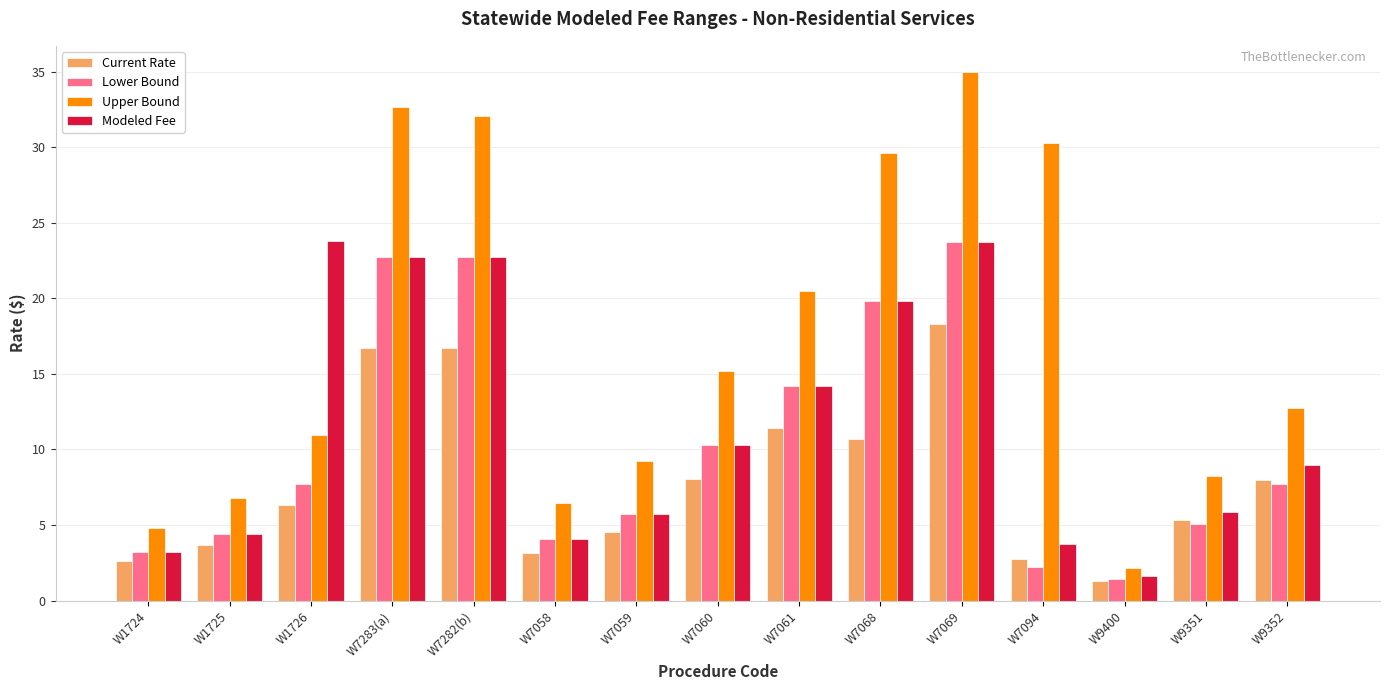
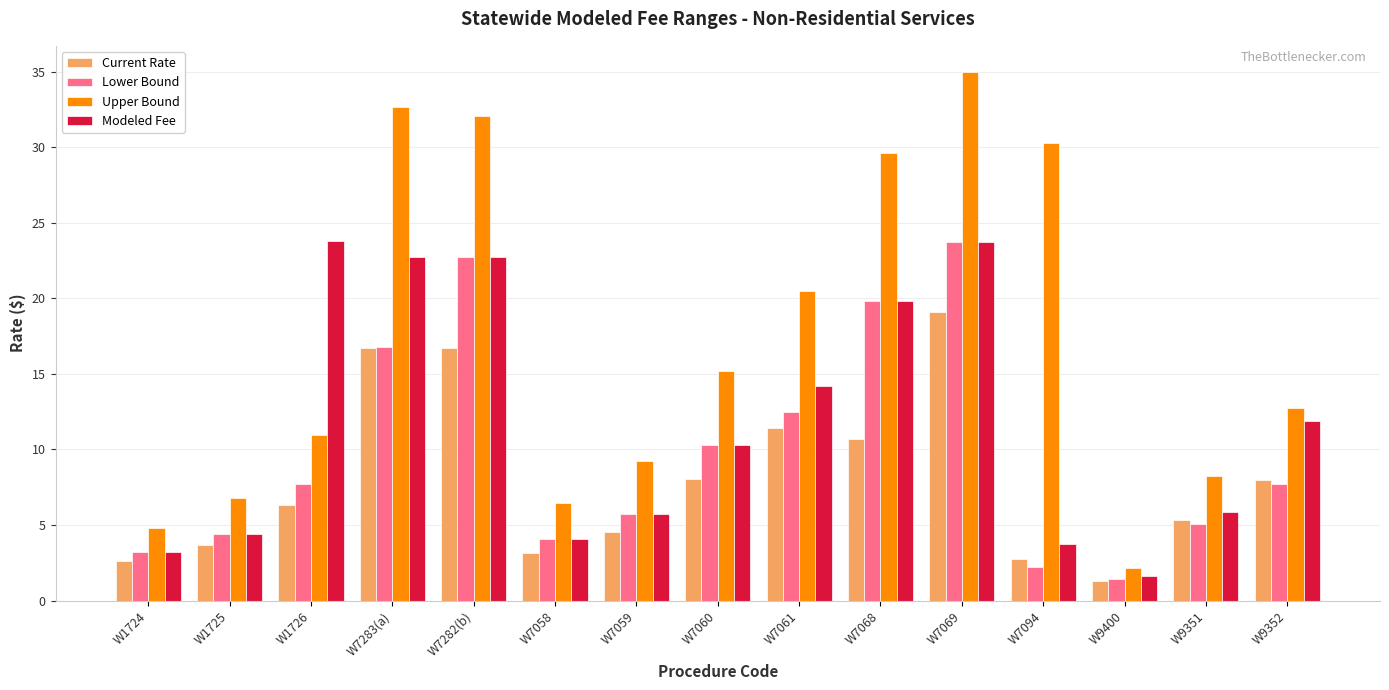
Lower Bound, W7283(a): 22.7 -> 16.8
Lower Bound, W7061: 14.2 -> 12.5
Current Rate, W7069: 18.3 -> 19.1
Modeled Fee, W9352: 9.0 -> 11.9
